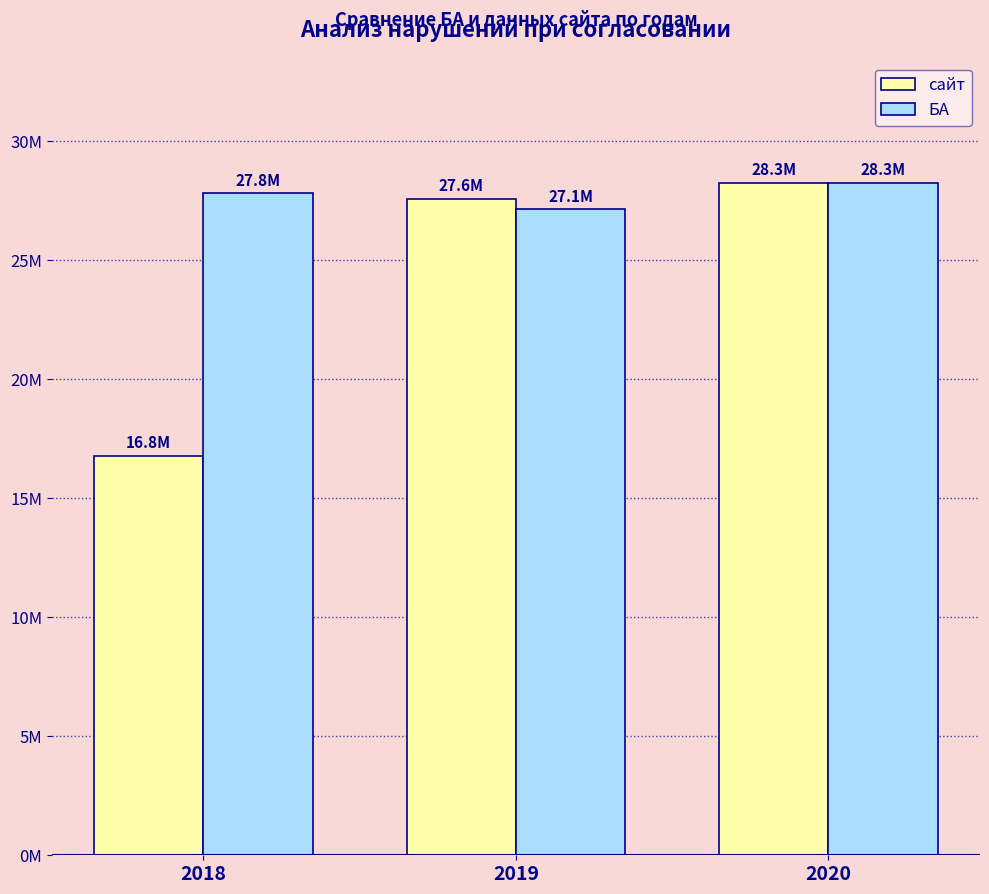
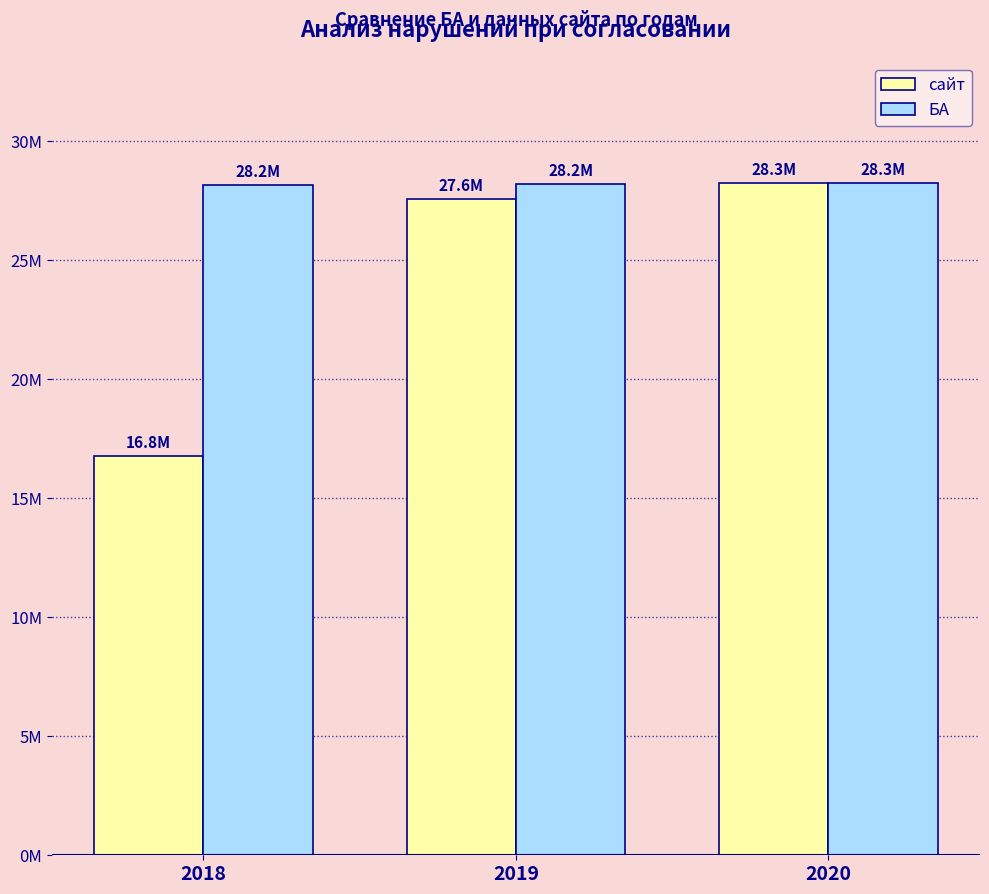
БА, 2018: 27.8M -> 28.2M
БА, 2019: 27.1M -> 28.2M
